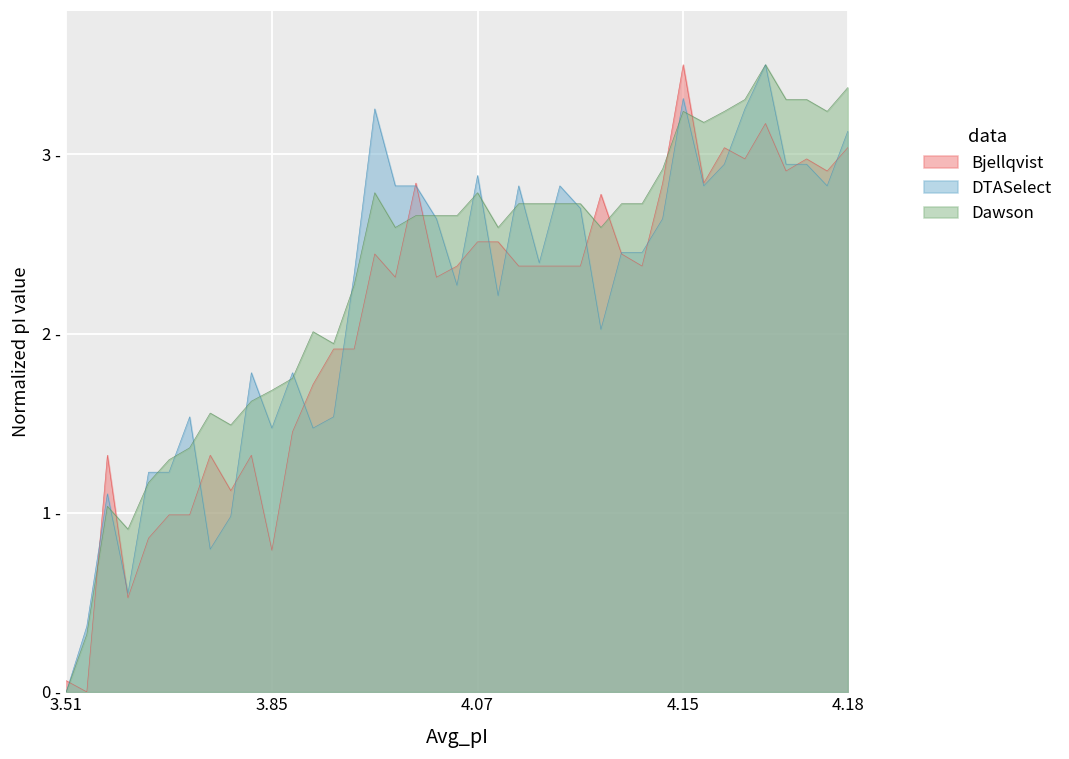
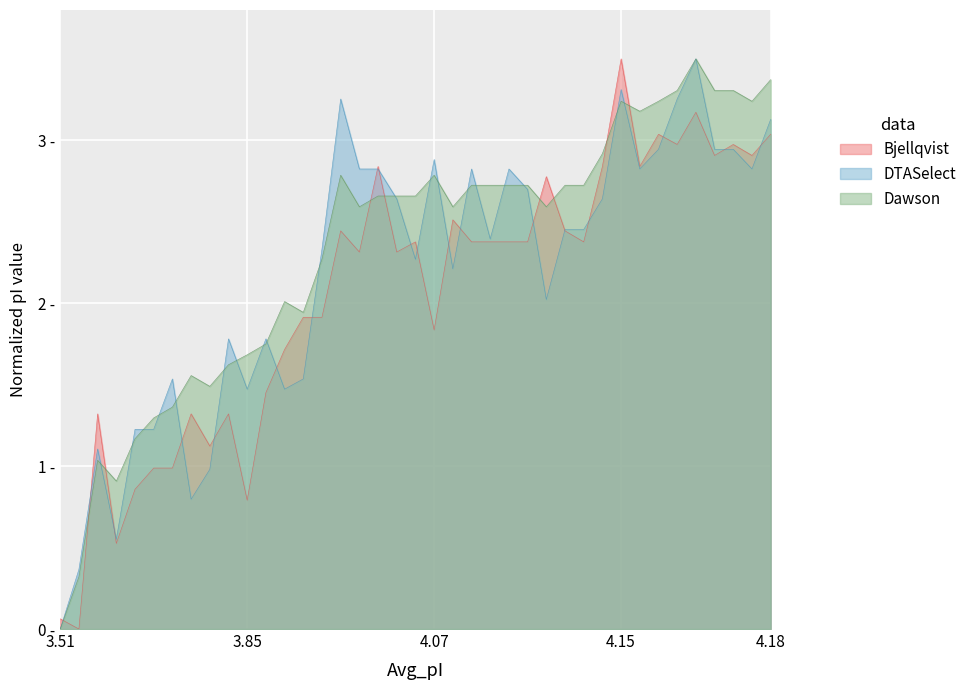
Bjellqvist, 4.07: 2.51 - -> 1.84 -
